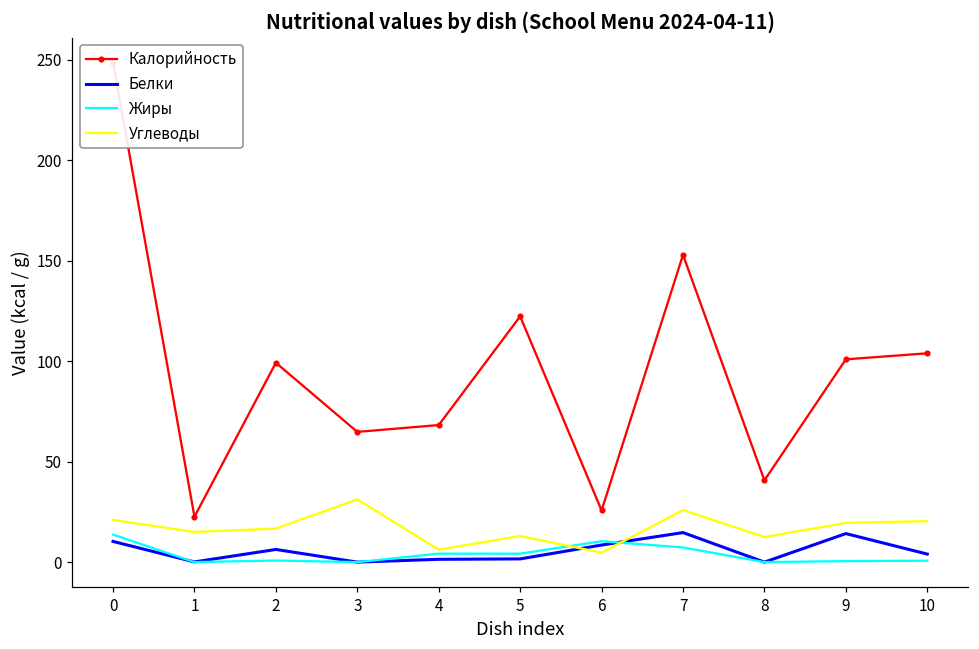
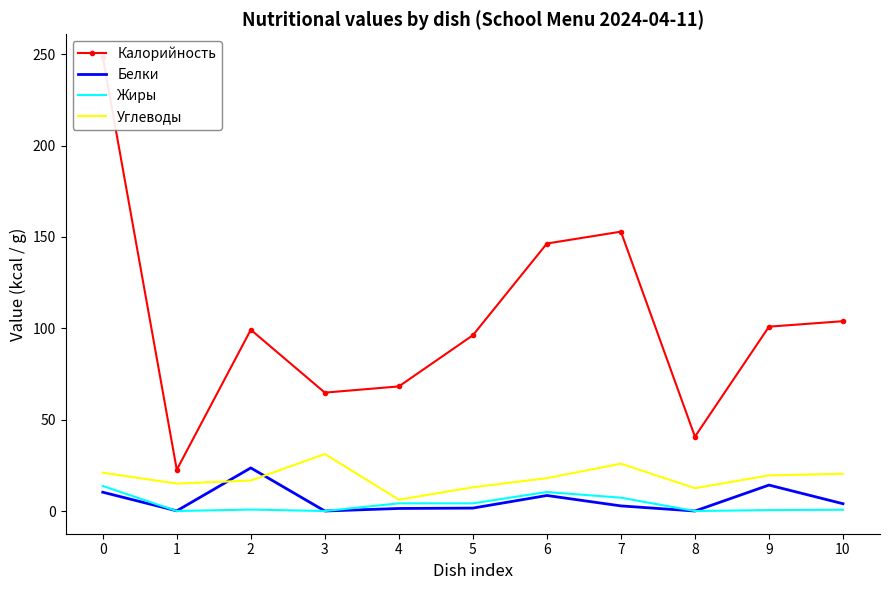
Белки, 2: 6 -> 24
Калорийность, 5: 122 -> 96
Калорийность, 6: 26 -> 146
Углеводы, 6: 5 -> 18
Белки, 7: 15 -> 3
